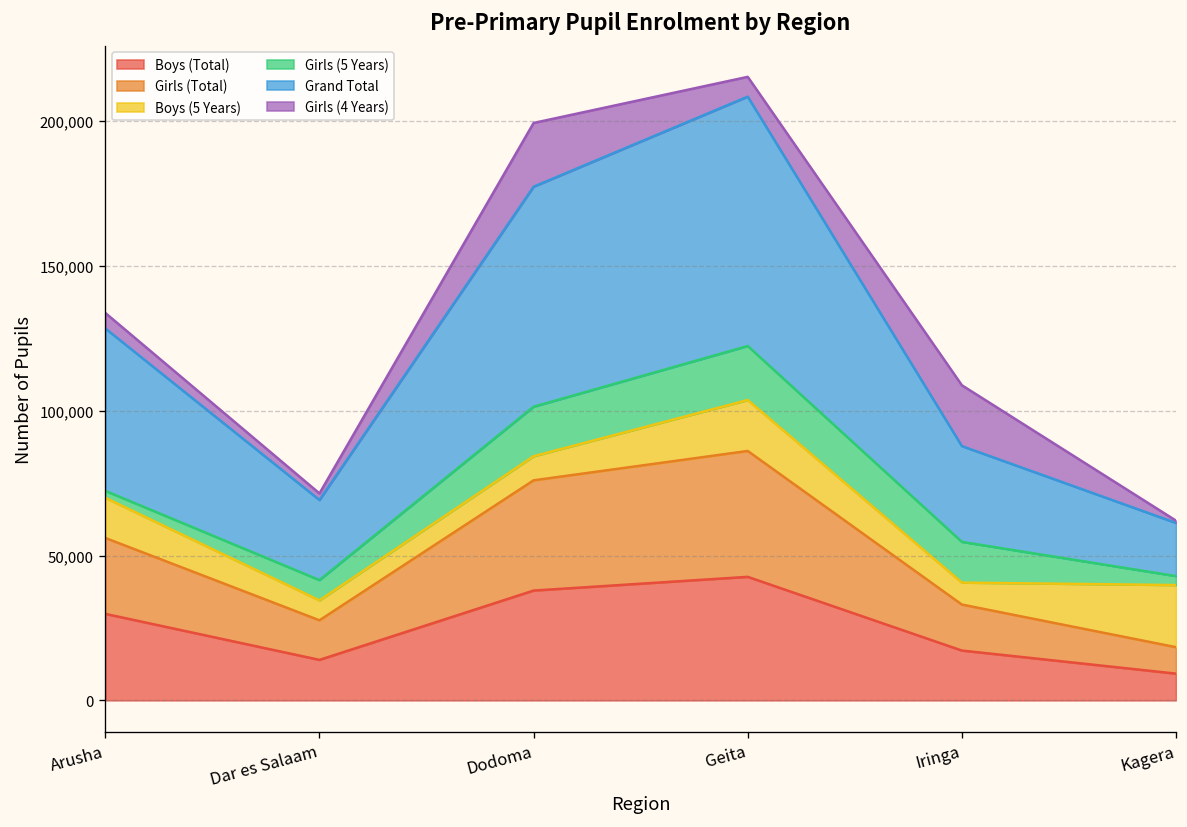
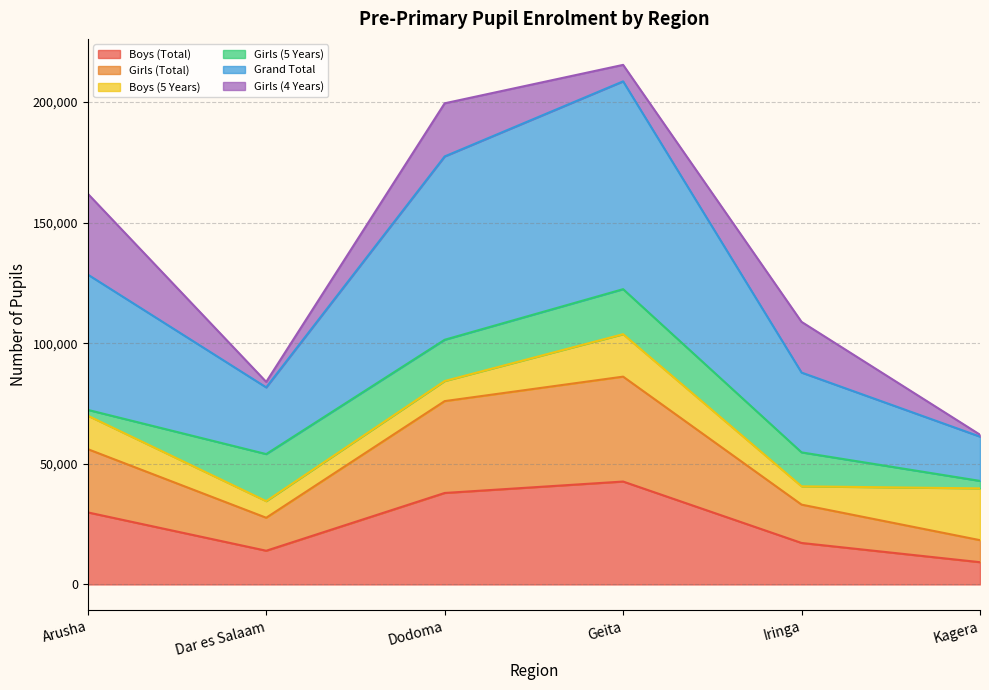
Girls (4 Years), Arusha: 5,000 -> 34,000
Girls (5 Years), Dar es Salaam: 7,000 -> 20,000
